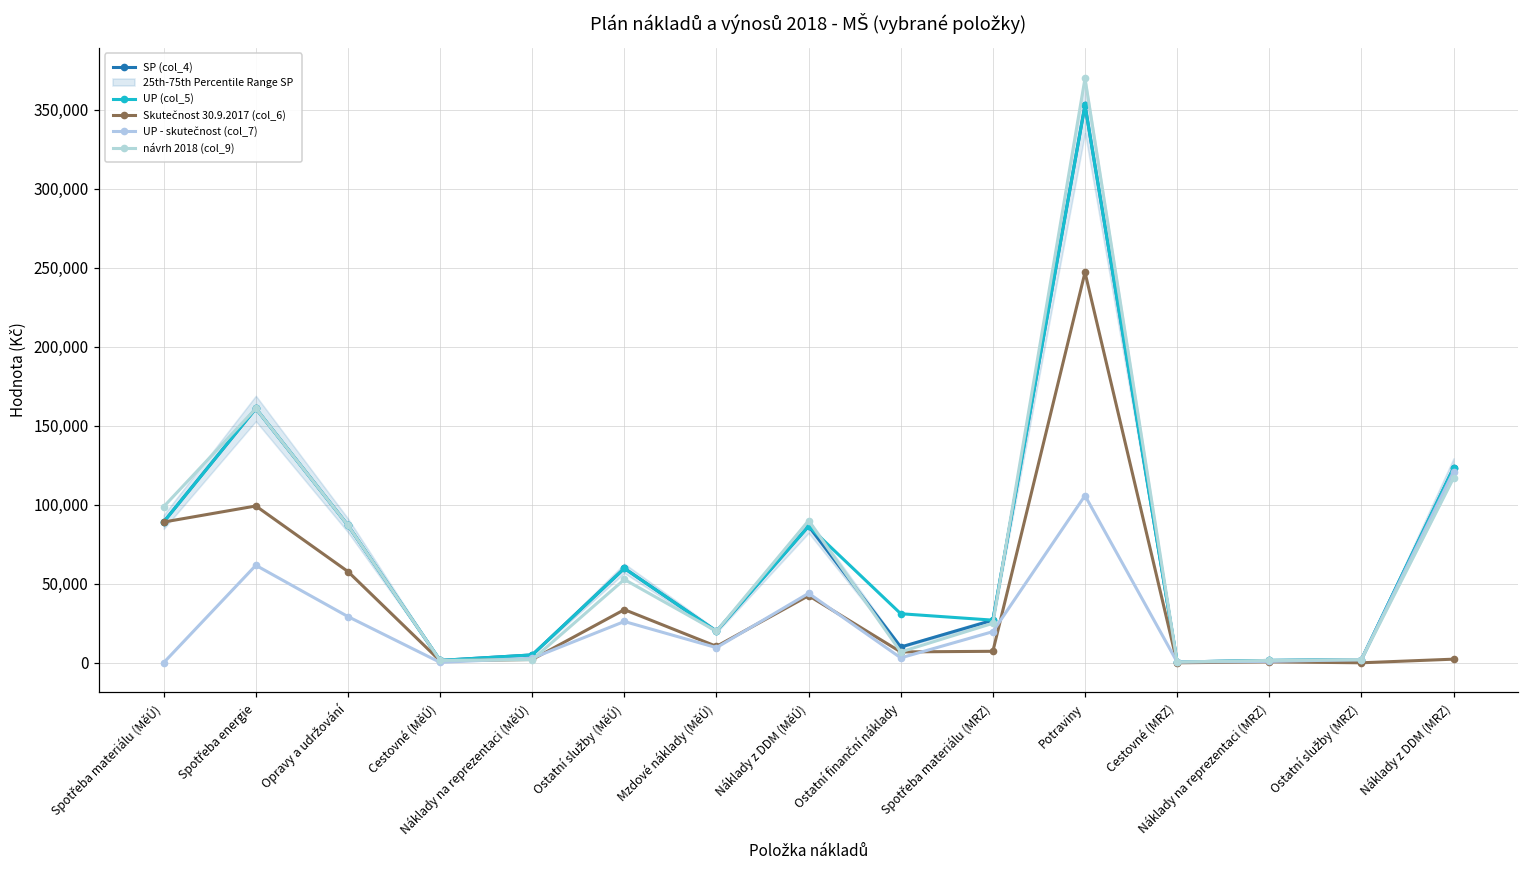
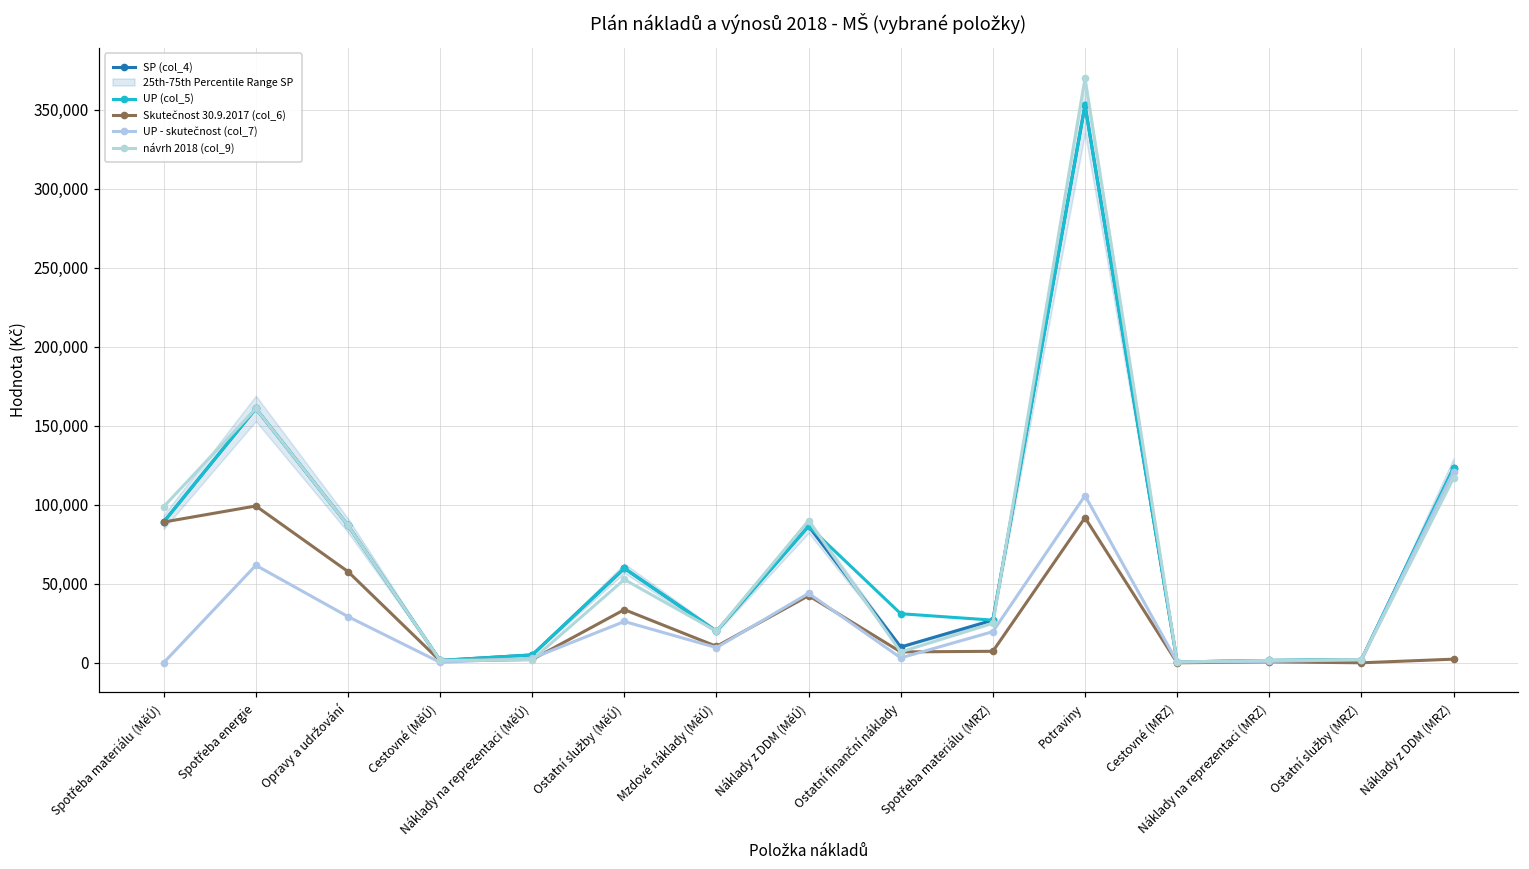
Skutečnost 30.9.2017 (col_6), Potraviny: 247,000 -> 92,000
